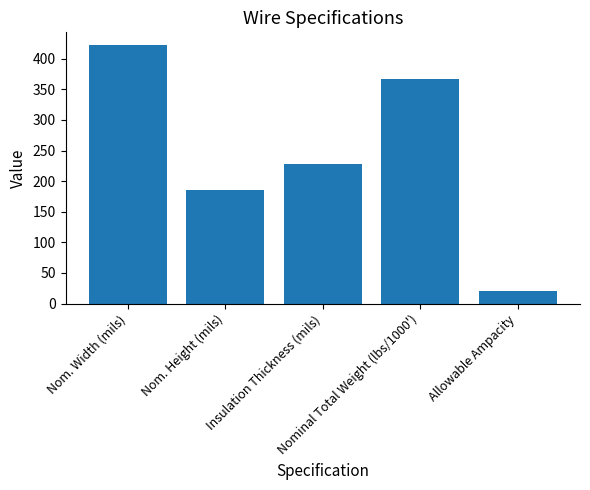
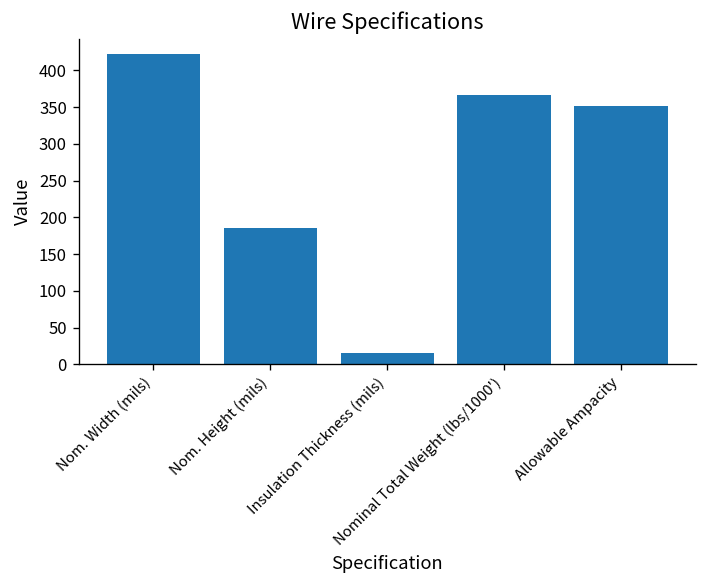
Insulation Thickness (mils): 230 -> 20
Allowable Ampacity: 20 -> 350
